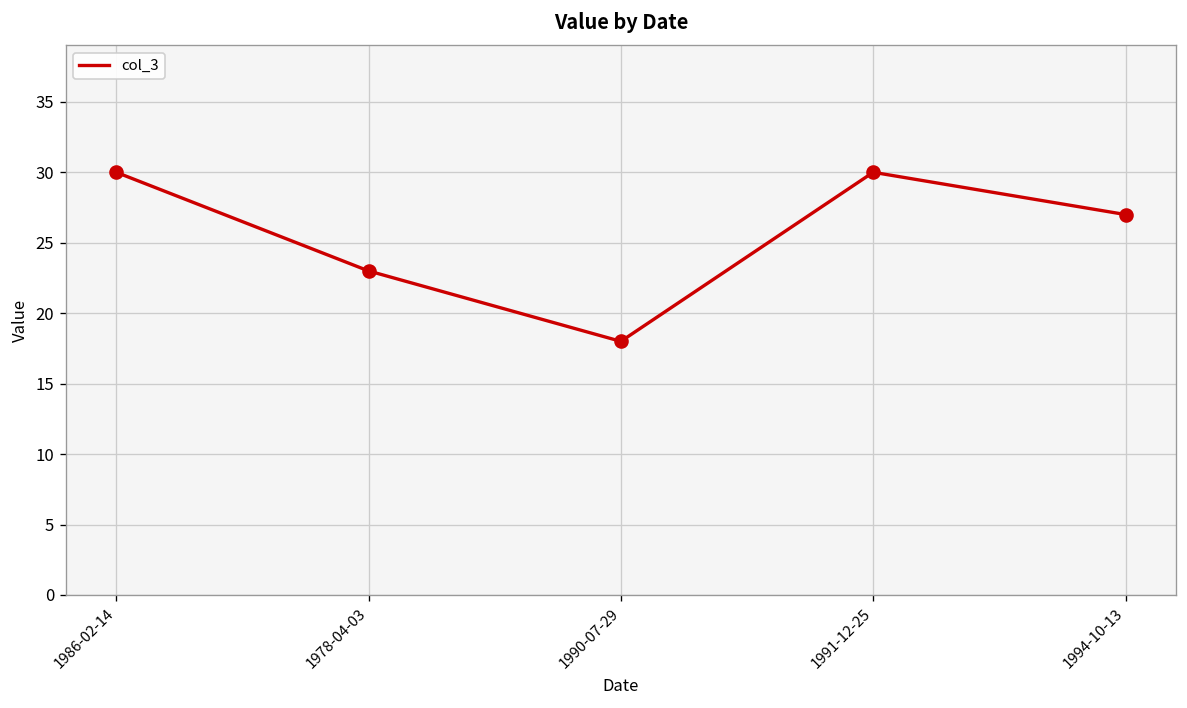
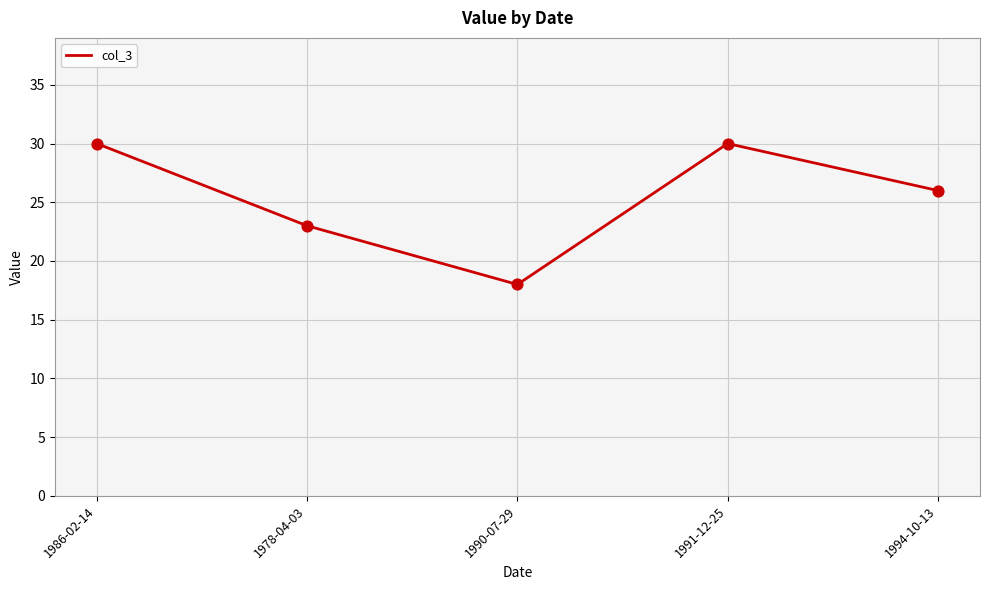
1994-10-13: 27 -> 26
